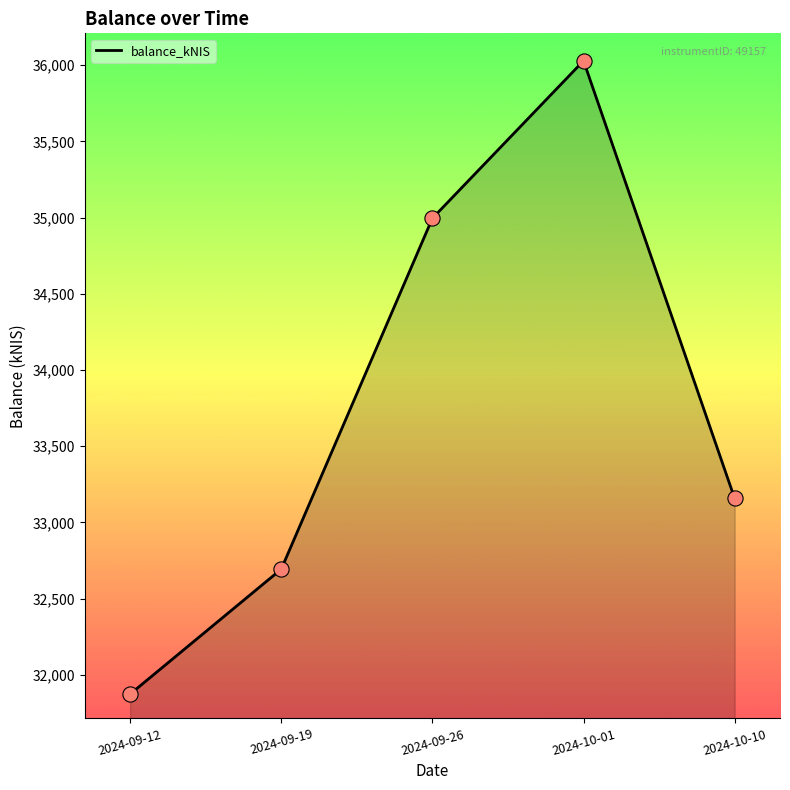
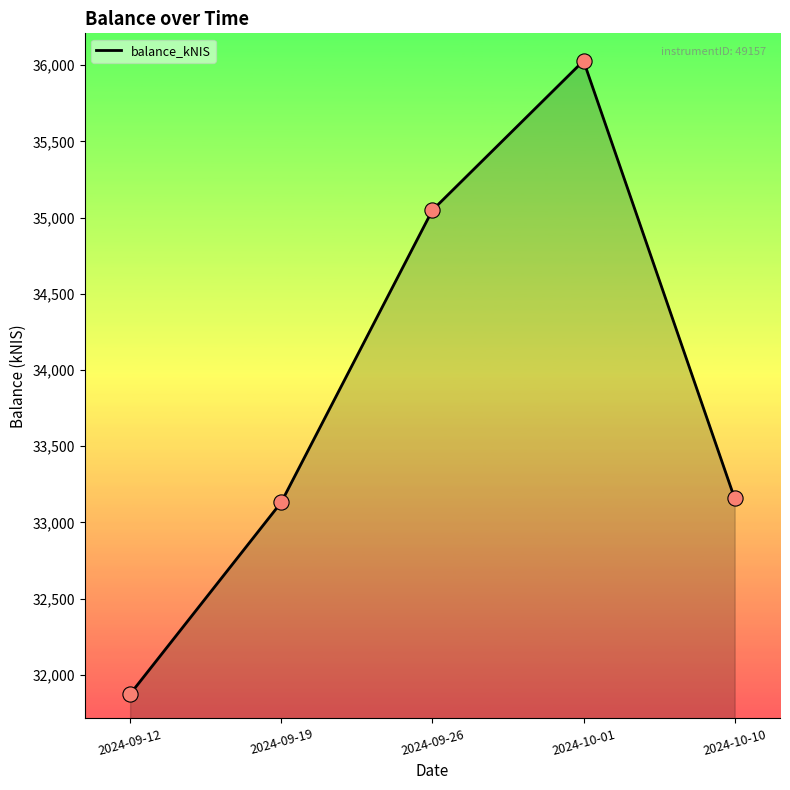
2024-09-19: 32,690 -> 33,130
2024-09-26: 35,000 -> 35,050
